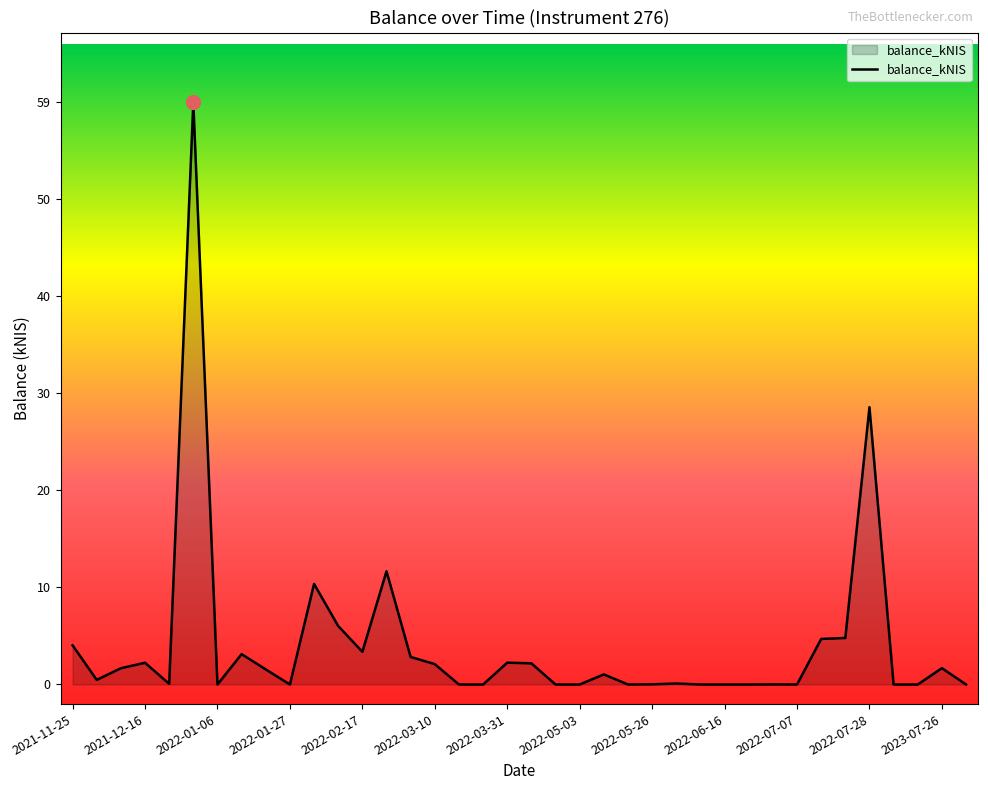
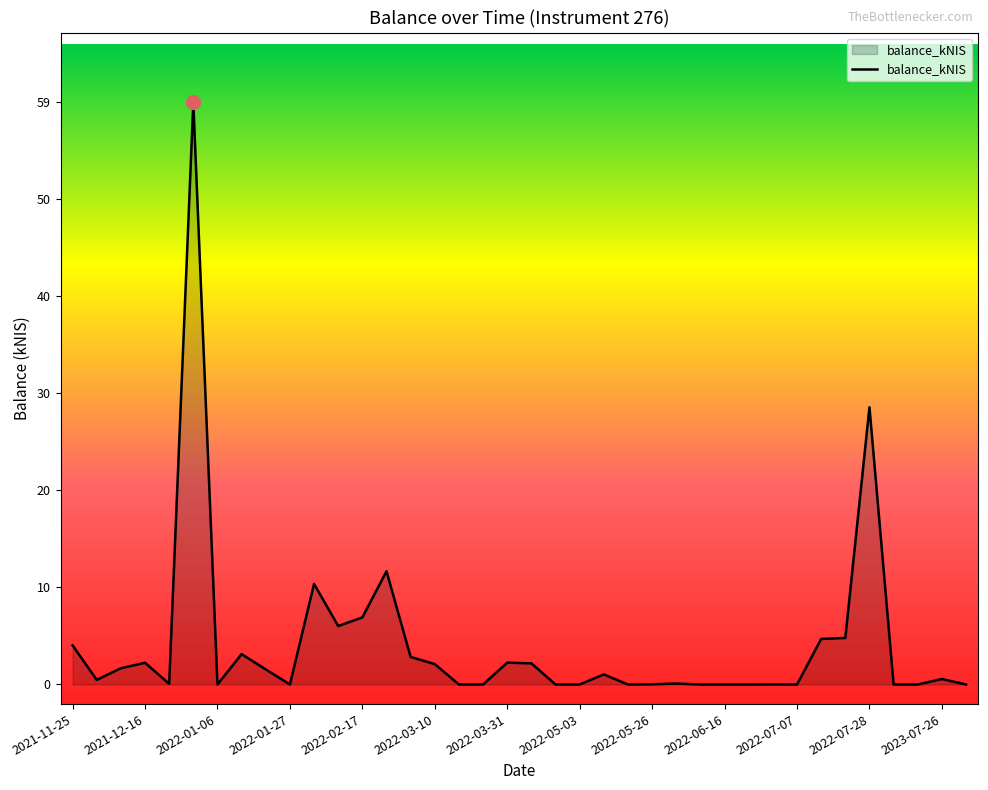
balance_kNIS, 2022-02-17: 3 -> 7
balance_kNIS, 2023-07-26: 2 -> 1
